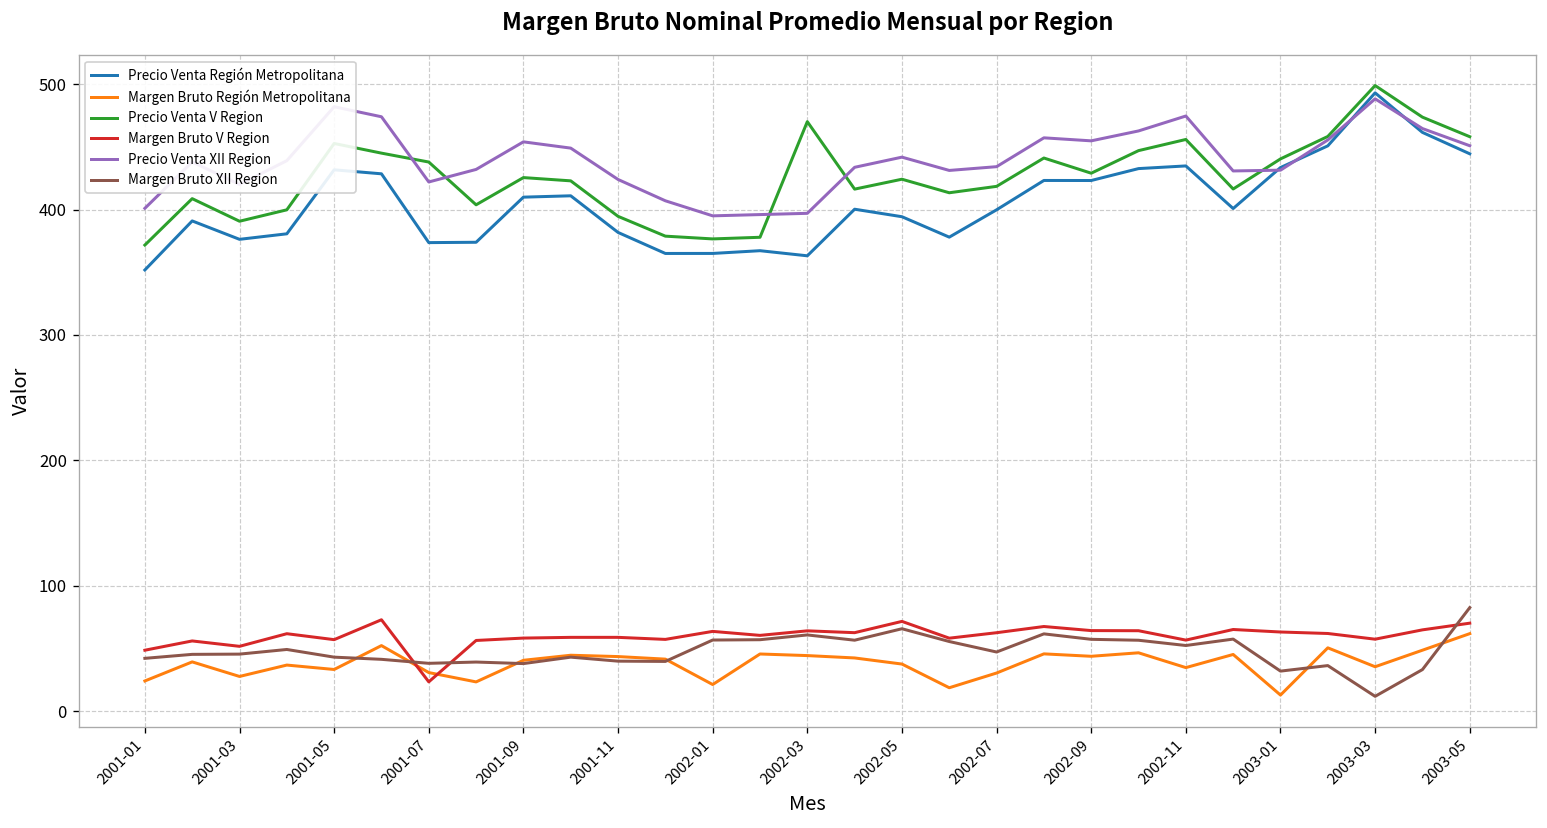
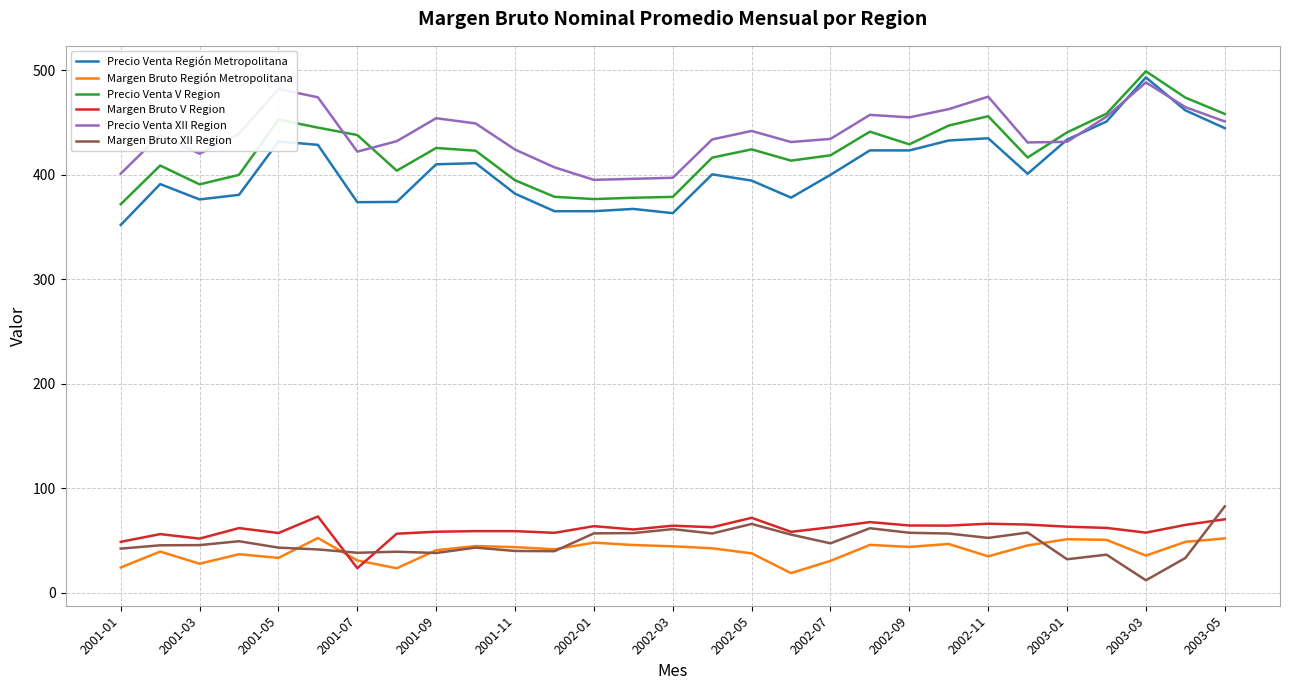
Margen Bruto Región Metropolitana, 2002-01: 21 -> 48
Precio Venta V Region, 2002-03: 470 -> 379
Margen Bruto V Region, 2002-11: 57 -> 66
Margen Bruto Región Metropolitana, 2003-01: 13 -> 51
Margen Bruto Región Metropolitana, 2003-05: 62 -> 52
